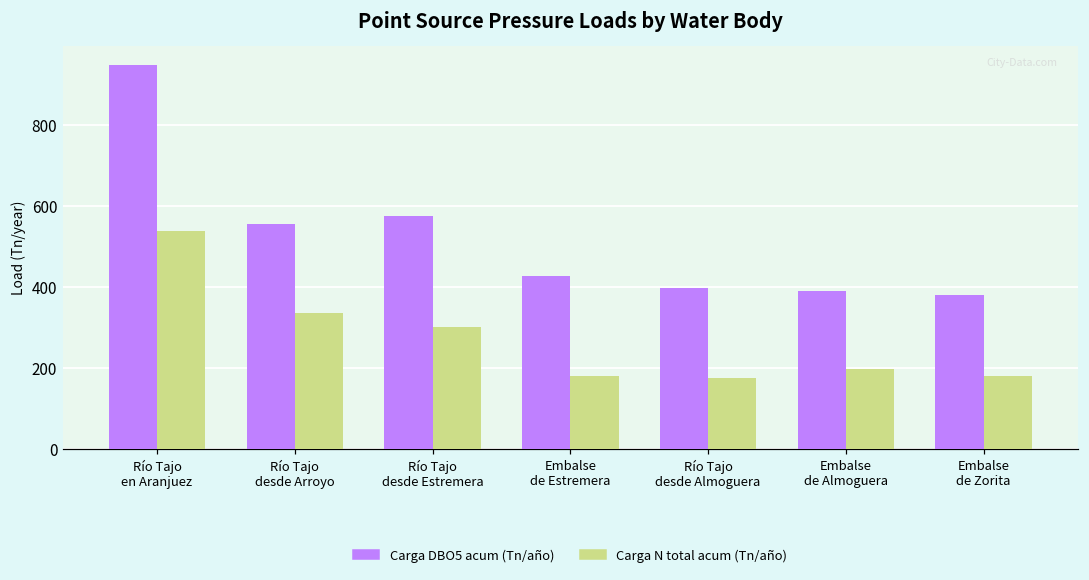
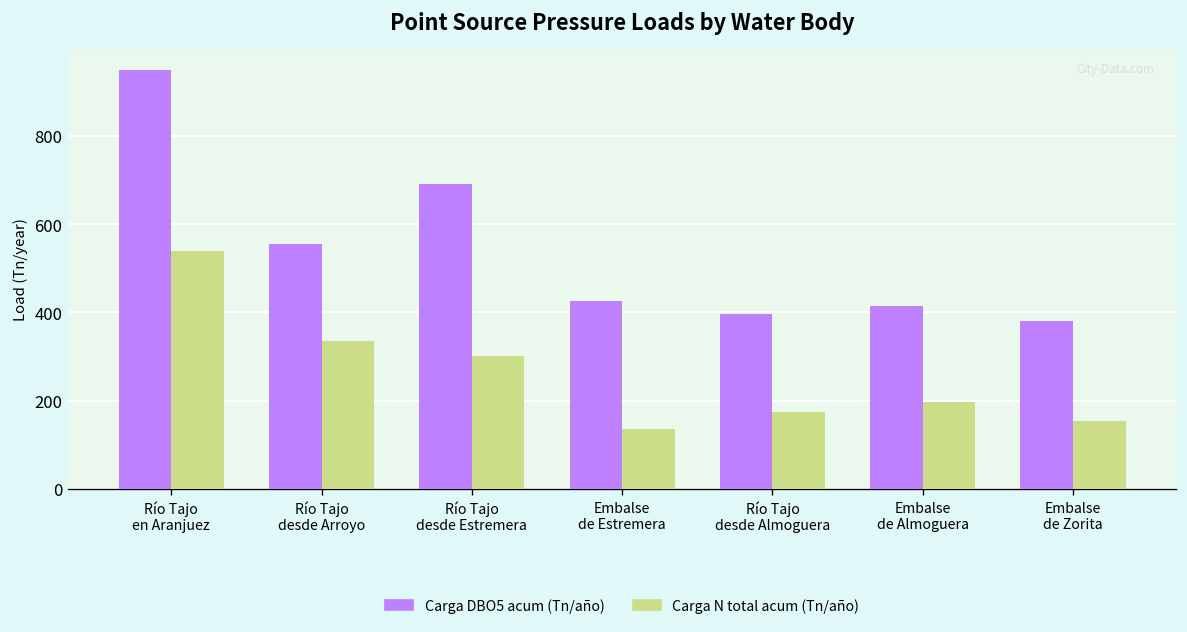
Carga DBO5 acum (Tn/año), Río Tajo desde Estremera: 570 -> 690
Carga N total acum (Tn/año), Embalse de Estremera: 180 -> 140
Carga DBO5 acum (Tn/año), Embalse de Almoguera: 390 -> 420
Carga N total acum (Tn/año), Embalse de Zorita: 180 -> 150
